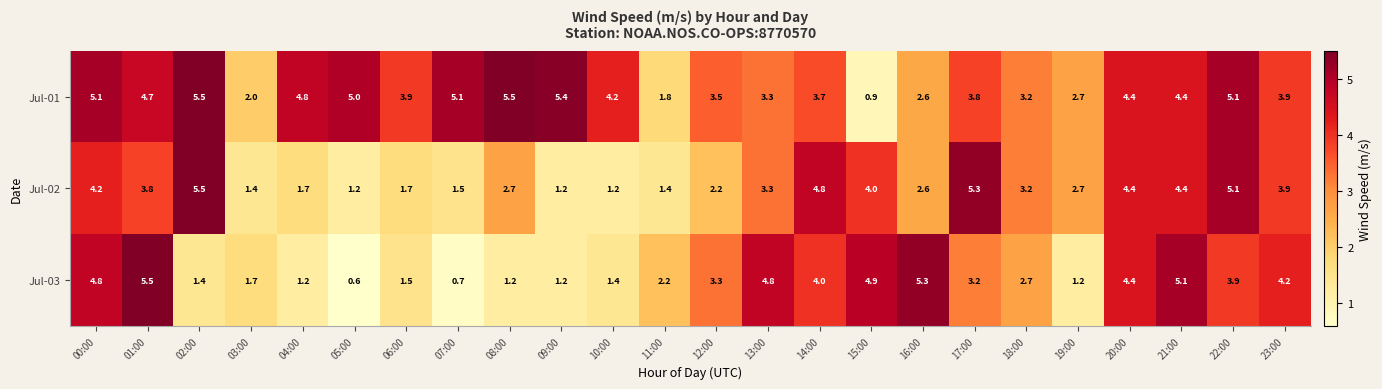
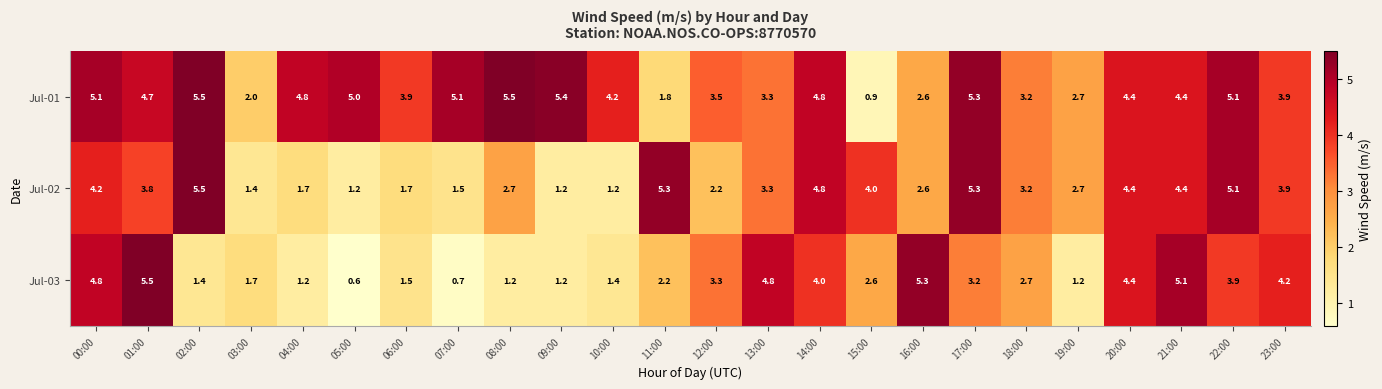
Jul-01, 14:00: 3.7 -> 4.8
Jul-01, 17:00: 3.8 -> 5.3
Jul-02, 11:00: 1.4 -> 5.3
Jul-03, 15:00: 4.9 -> 2.6
